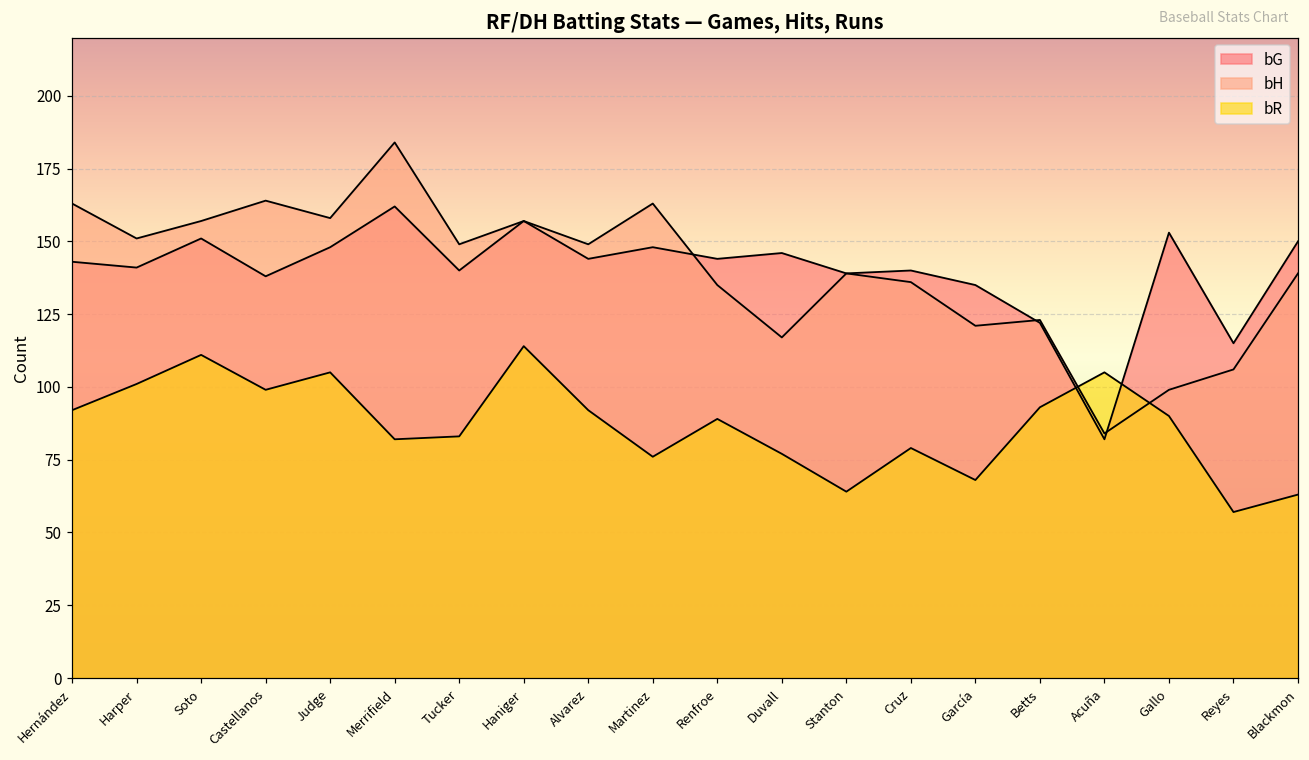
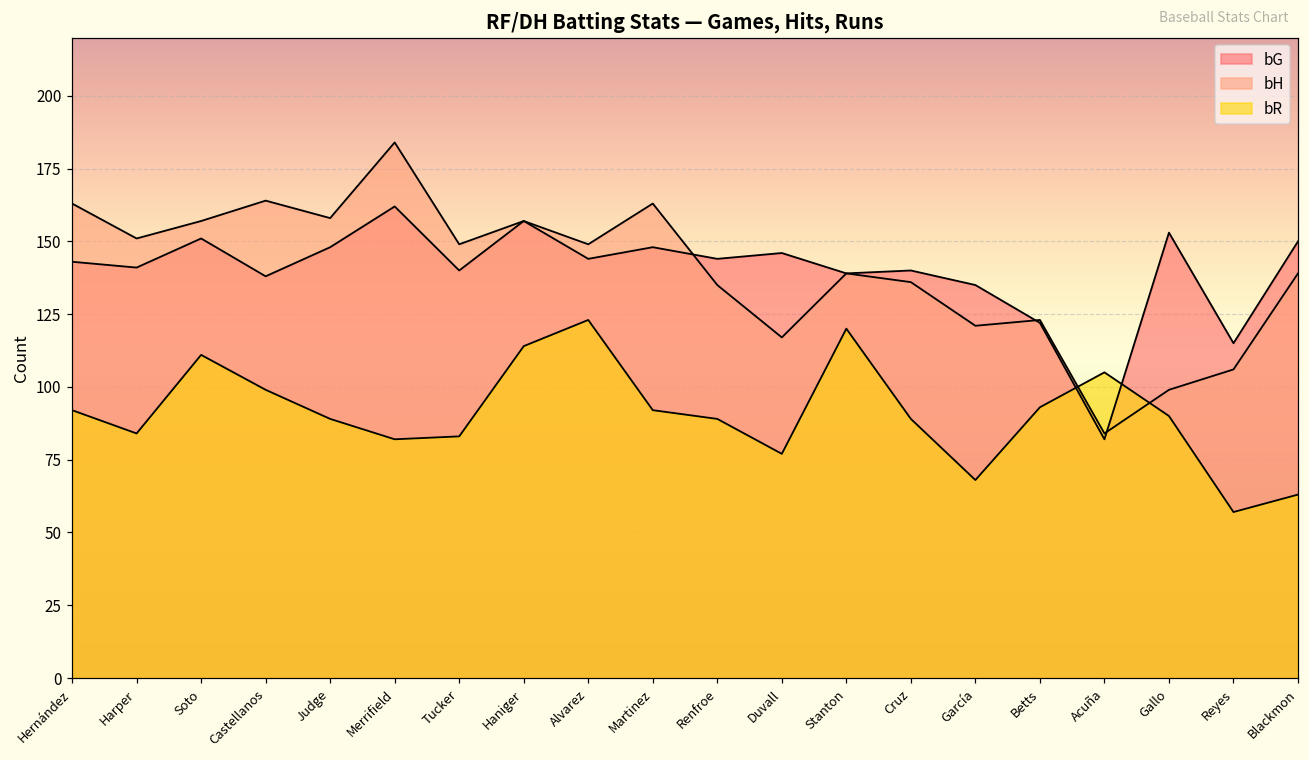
bR, Harper: 101 -> 84
bR, Judge: 105 -> 89
bR, Alvarez: 92 -> 123
bR, Martinez: 76 -> 92
bR, Stanton: 64 -> 120
bR, Cruz: 79 -> 89
